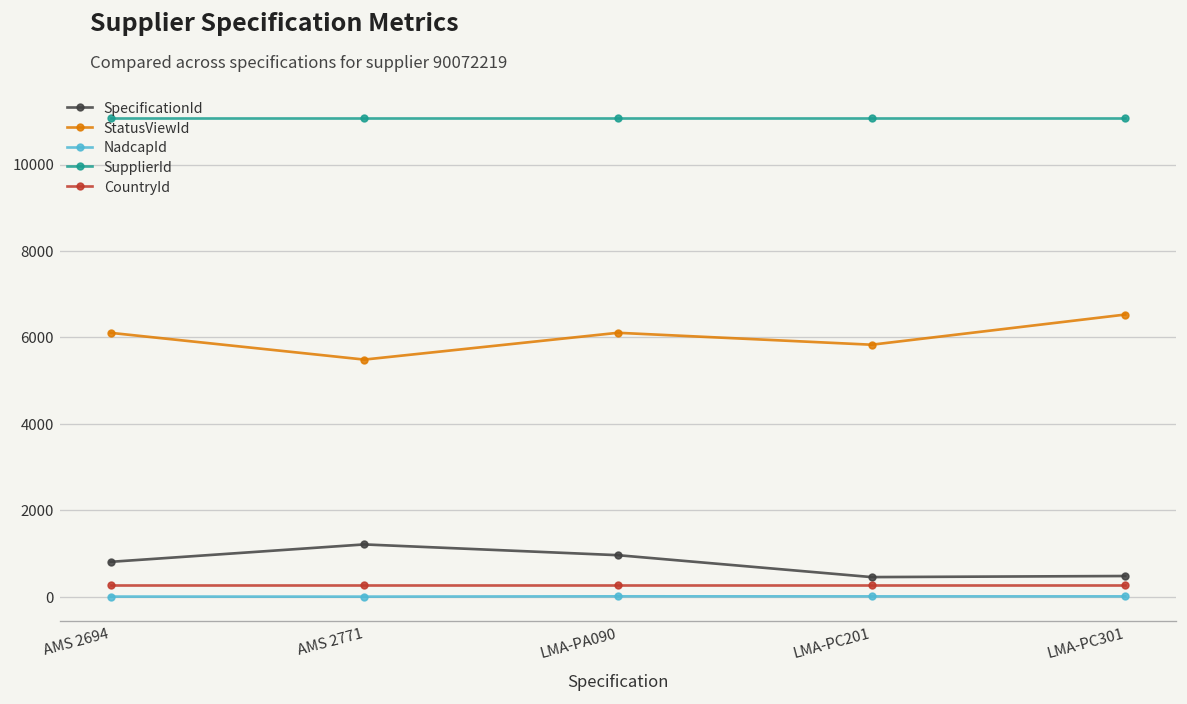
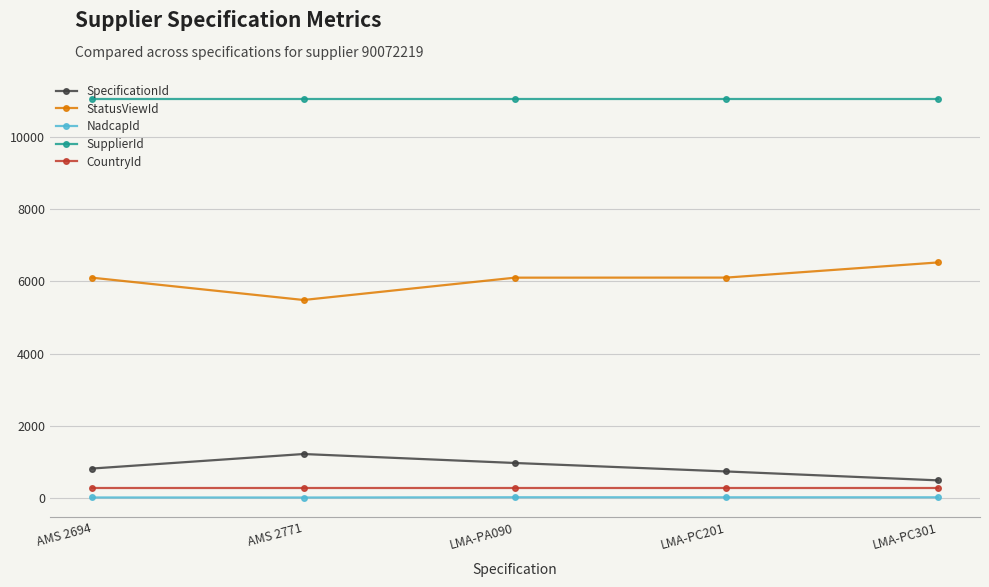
SpecificationId, LMA-PC201: 500 -> 700
StatusViewId, LMA-PC201: 5800 -> 6100
